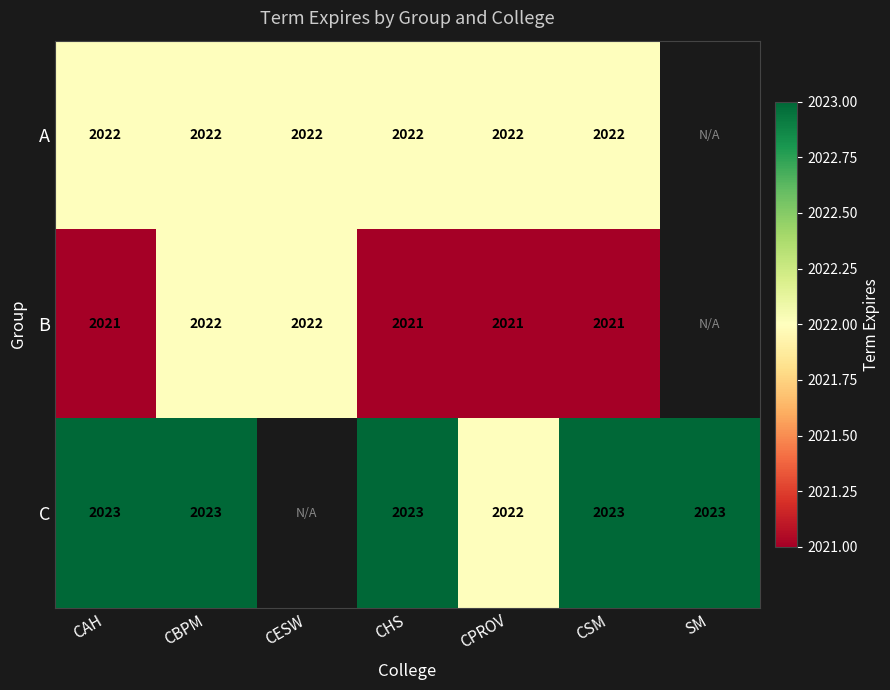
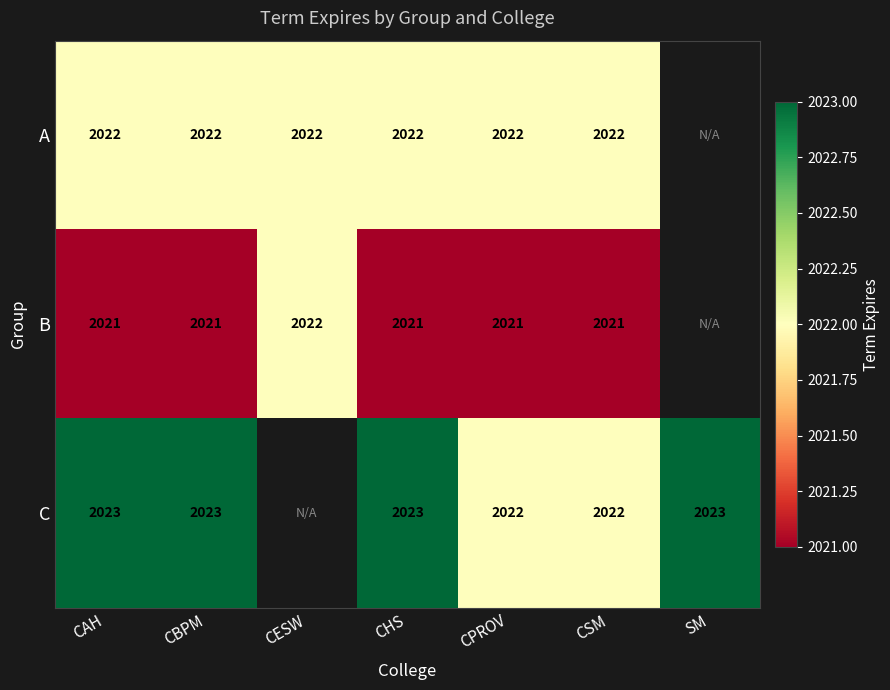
B, CBPM: 2022 -> 2021
C, CSM: 2023 -> 2022
